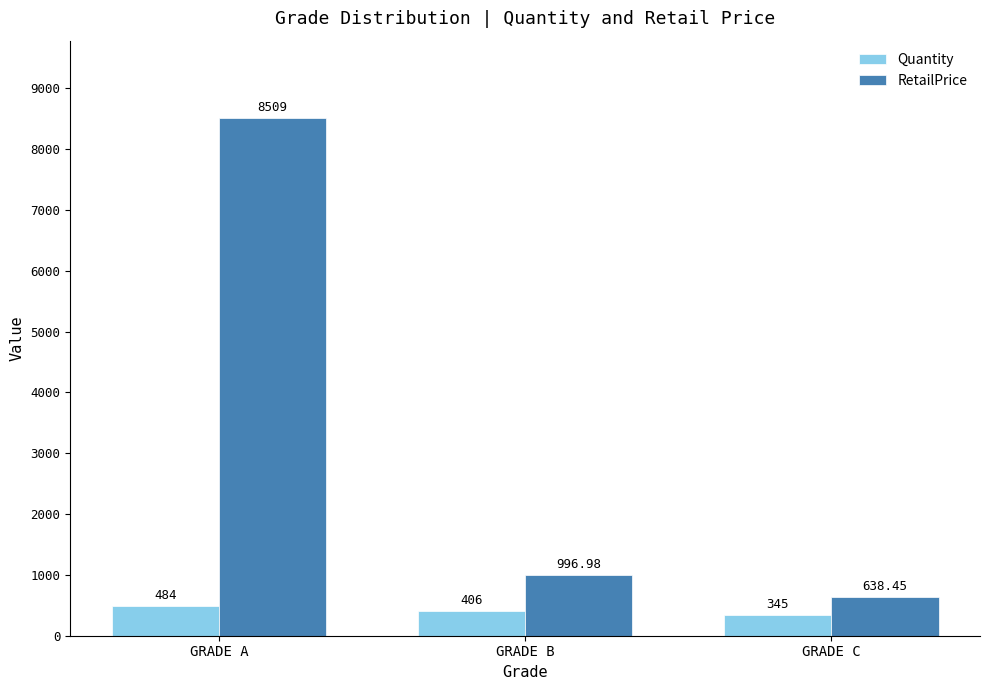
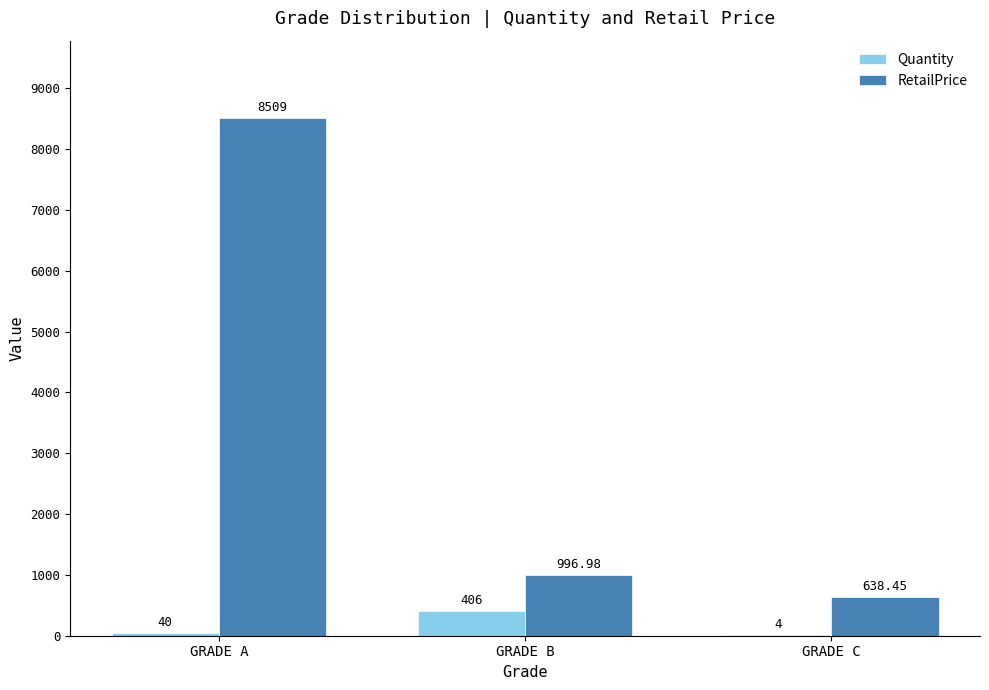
Quantity, GRADE A: 484 -> 40
Quantity, GRADE C: 345 -> 4
